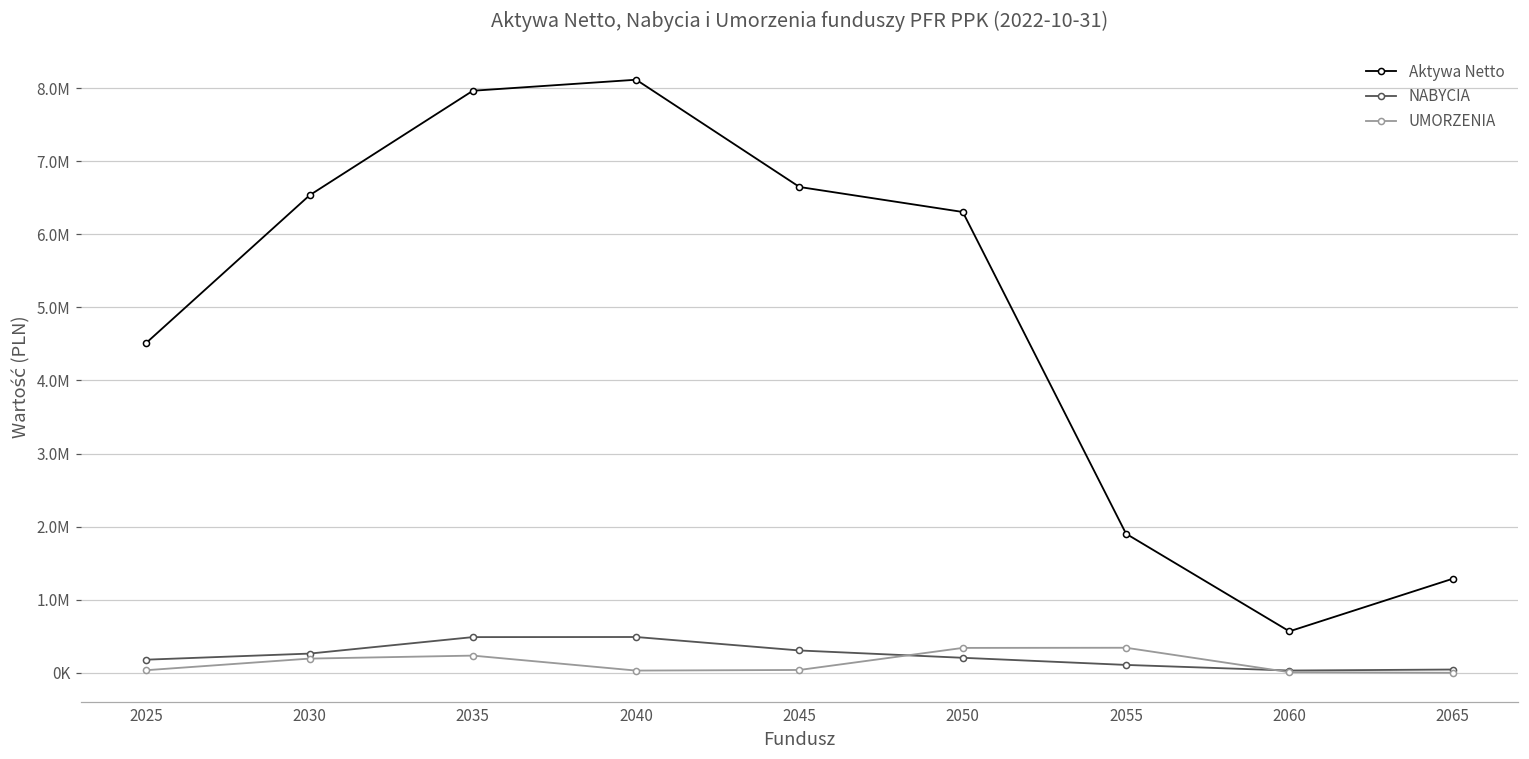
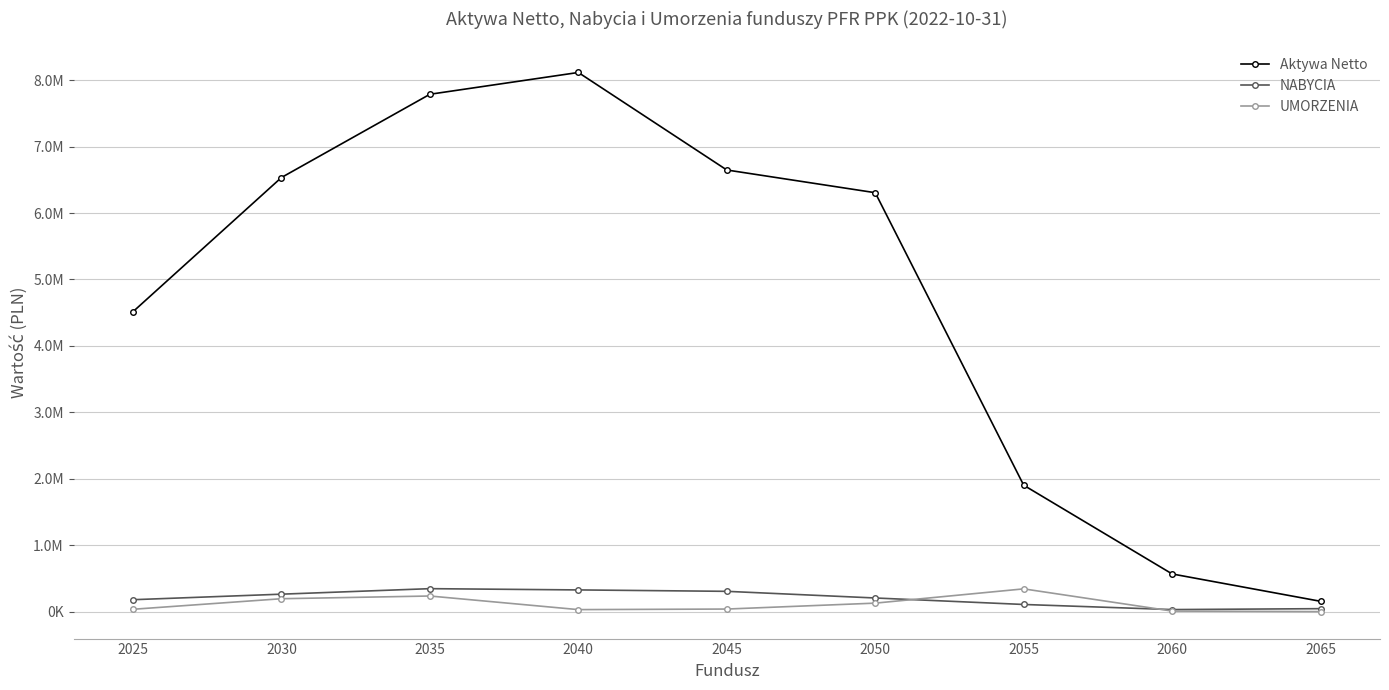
Aktywa Netto, 2035: 8000000 -> 7800000
NABYCIA, 2035: 500000 -> 300000
NABYCIA, 2040: 500000 -> 300000
UMORZENIA, 2050: 300000 -> 100000
Aktywa Netto, 2065: 1300000 -> 200000
